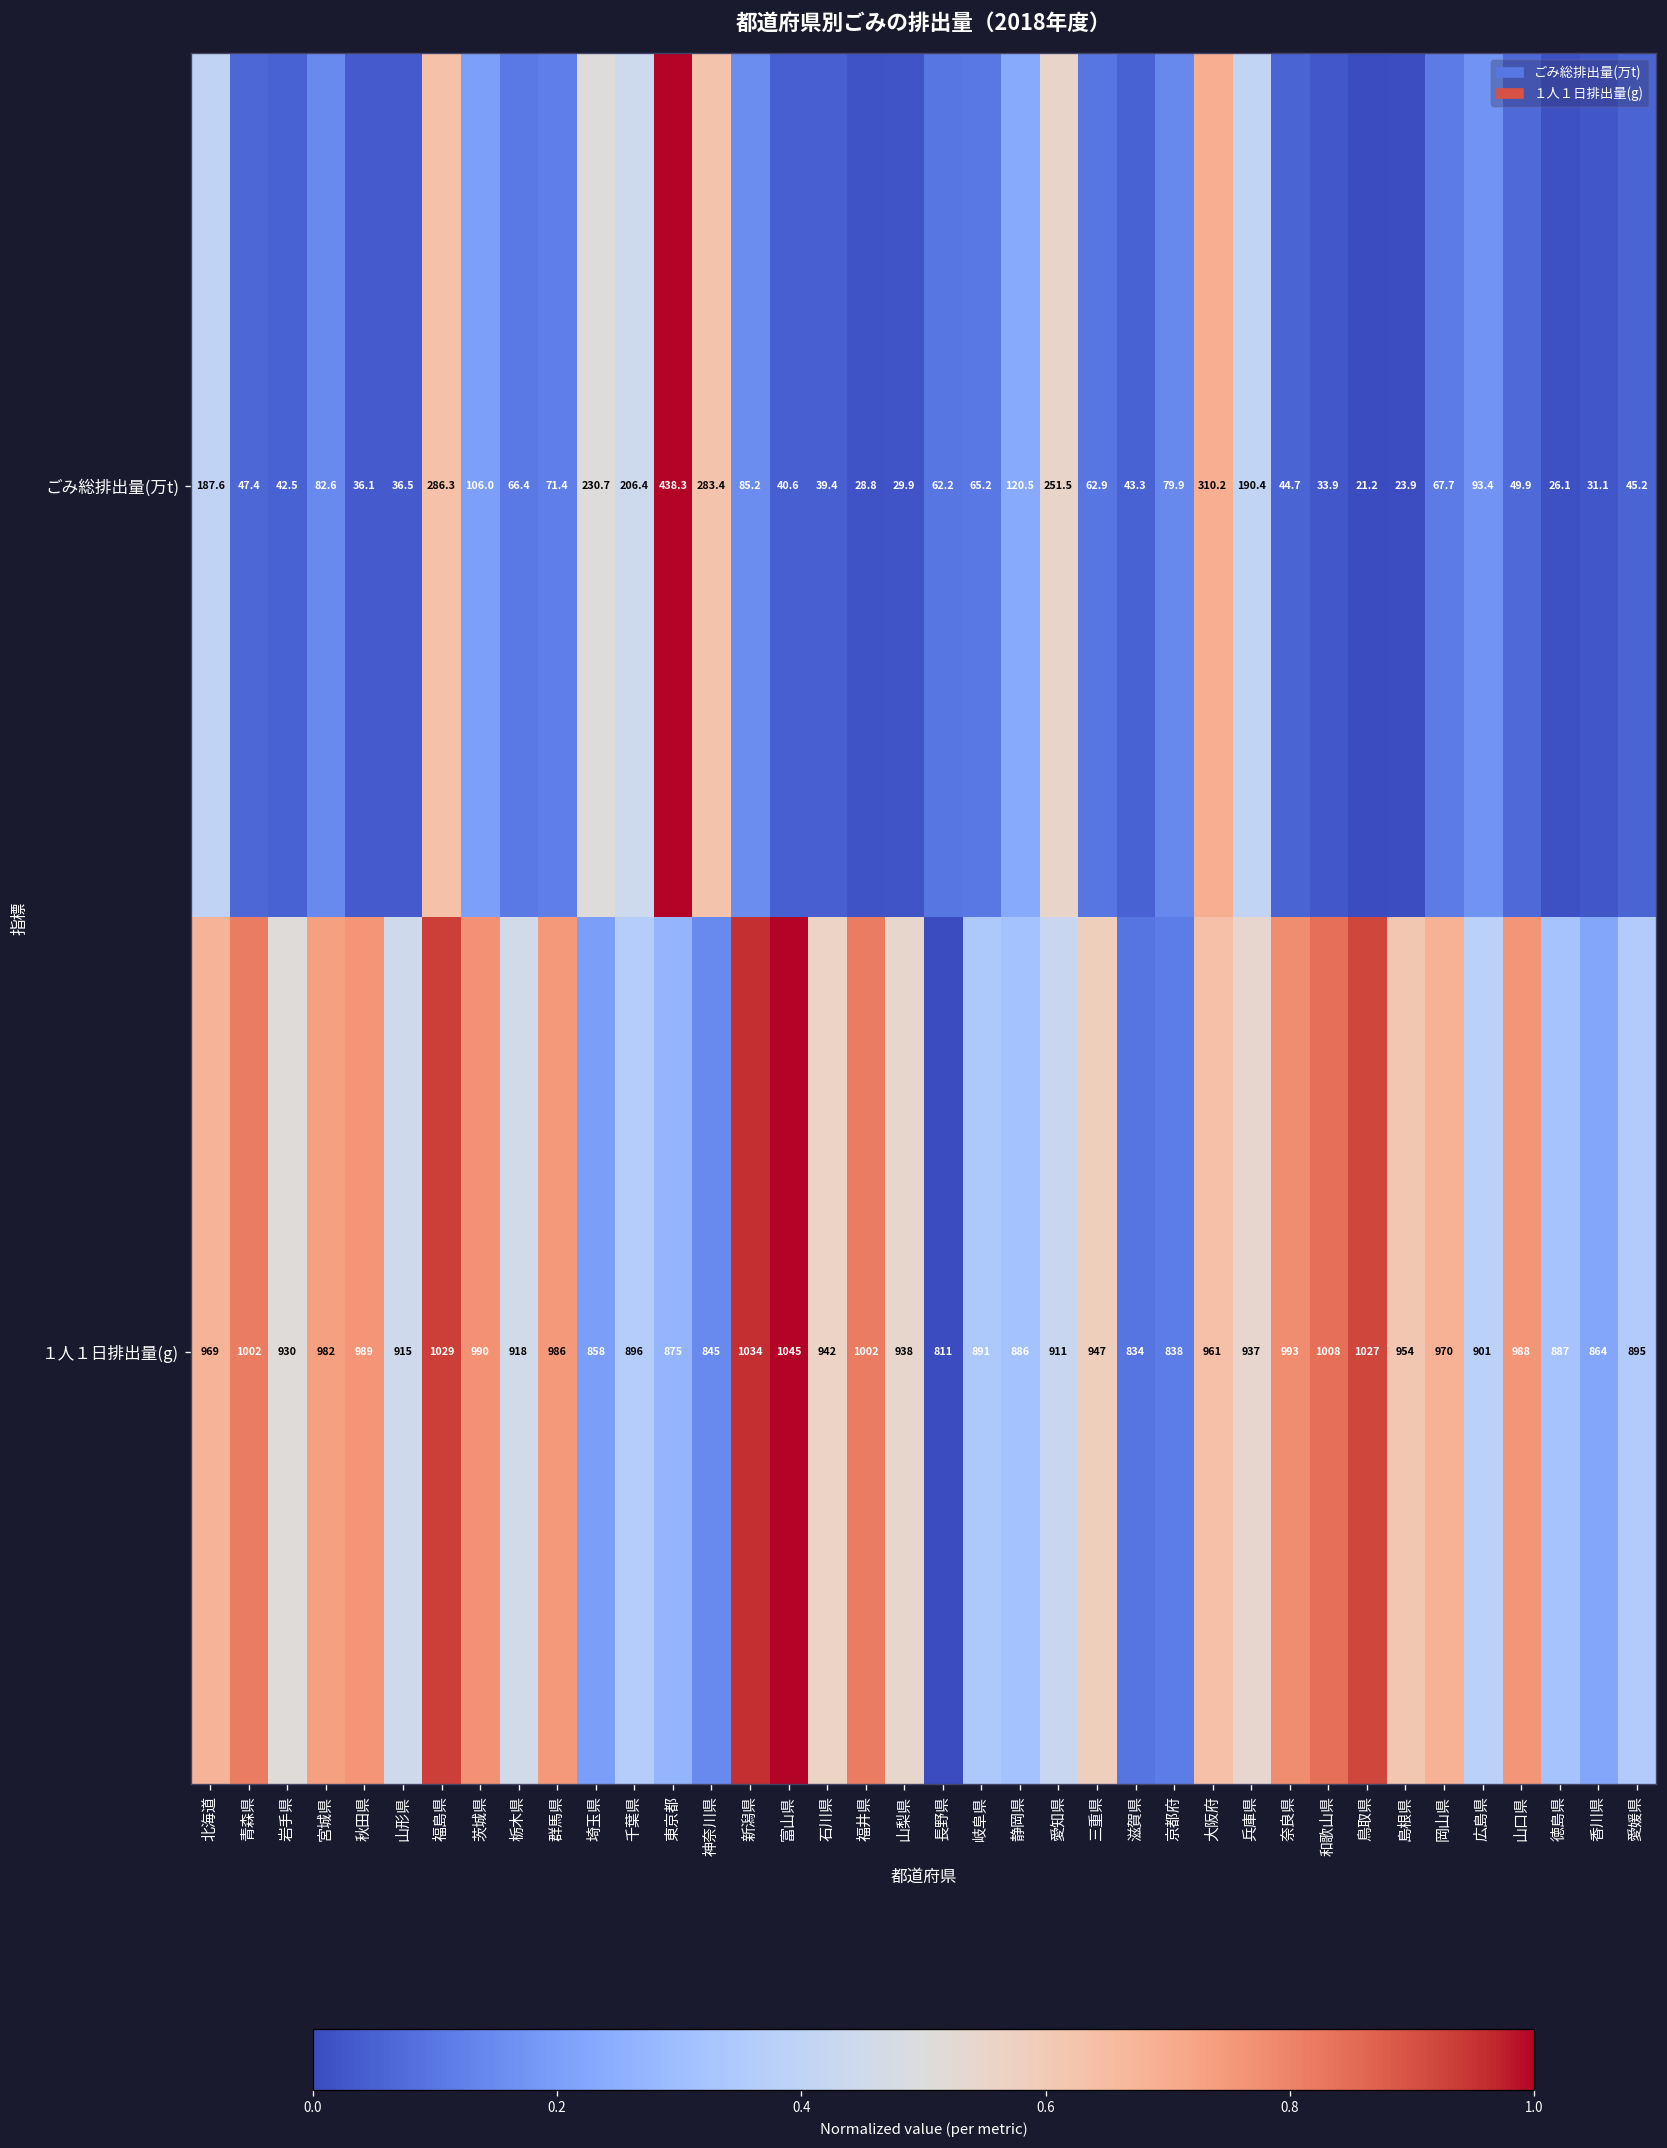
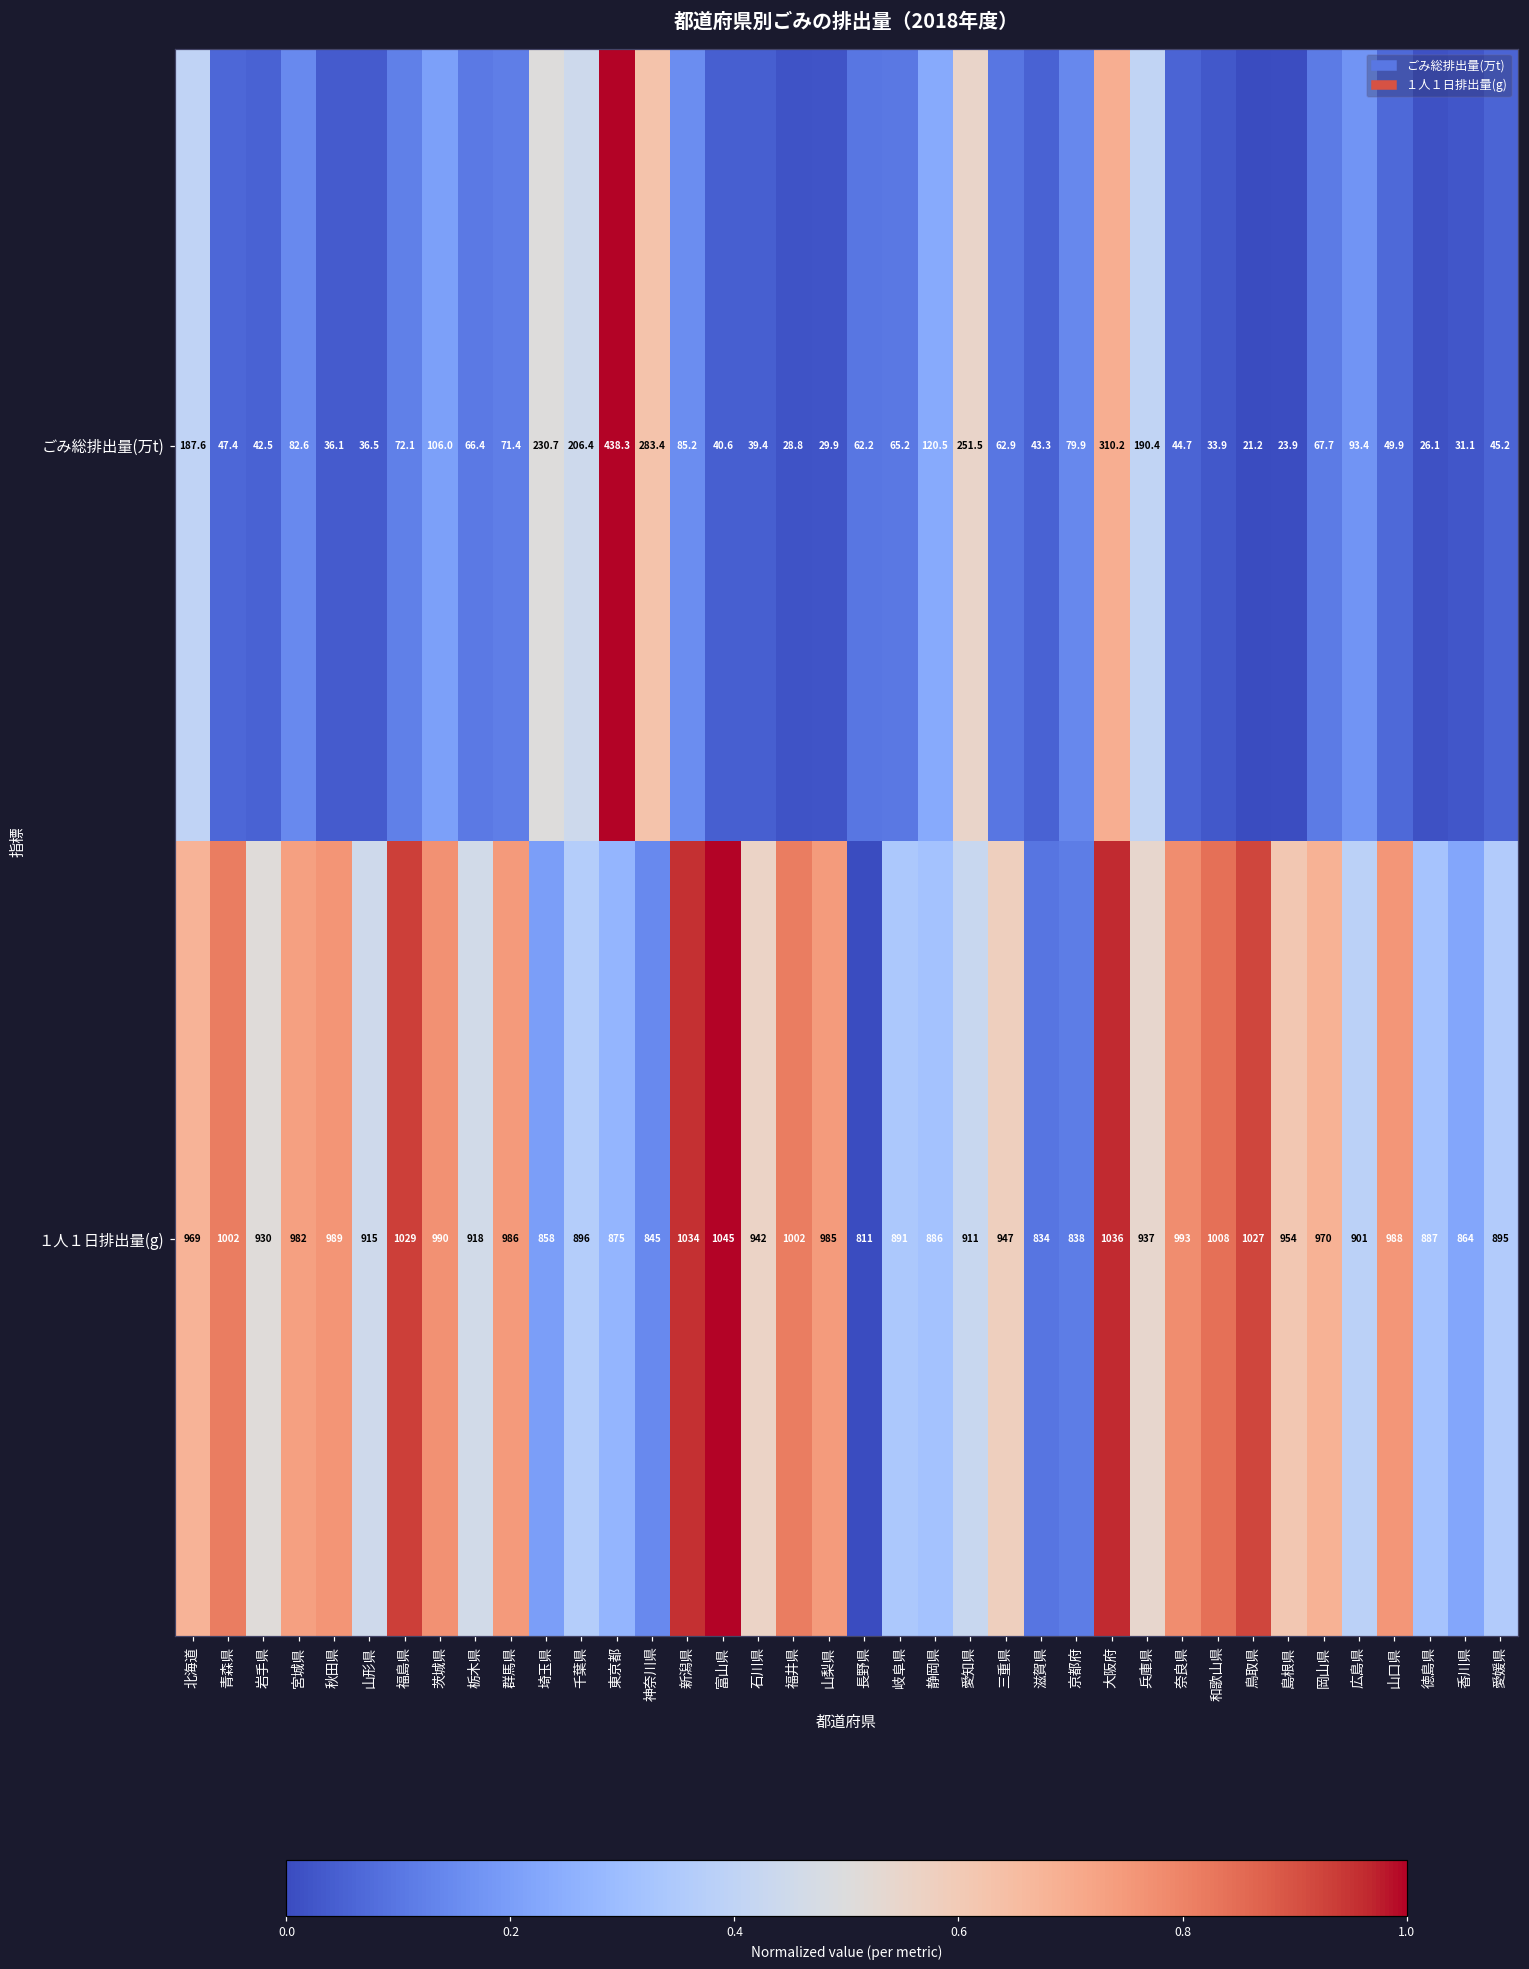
ごみ総排出量(万t), 福島県: 286.3 -> 72.1
１人１日排出量(g), 山梨県: 938 -> 985
１人１日排出量(g), 大阪府: 961 -> 1036
